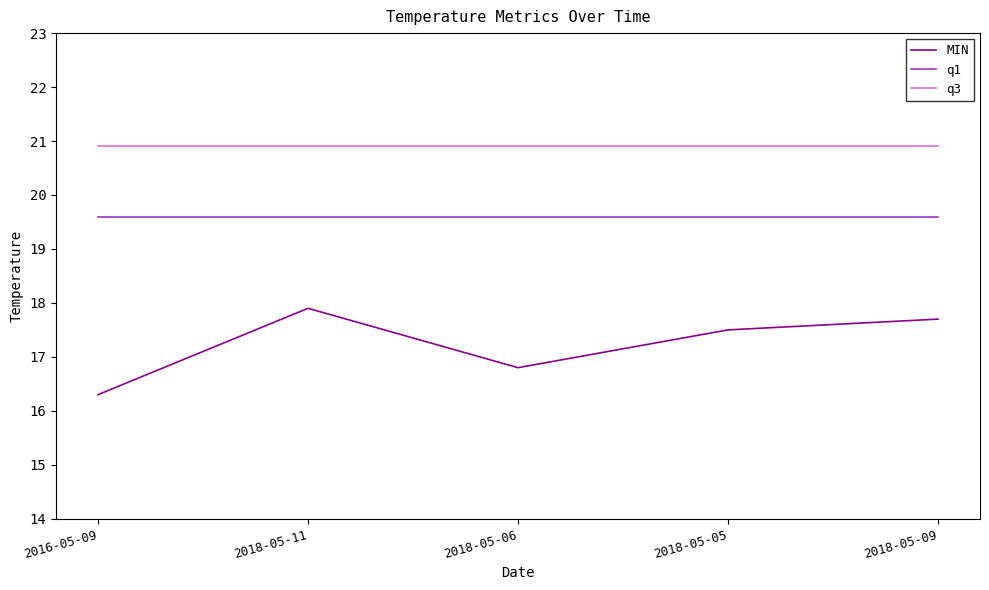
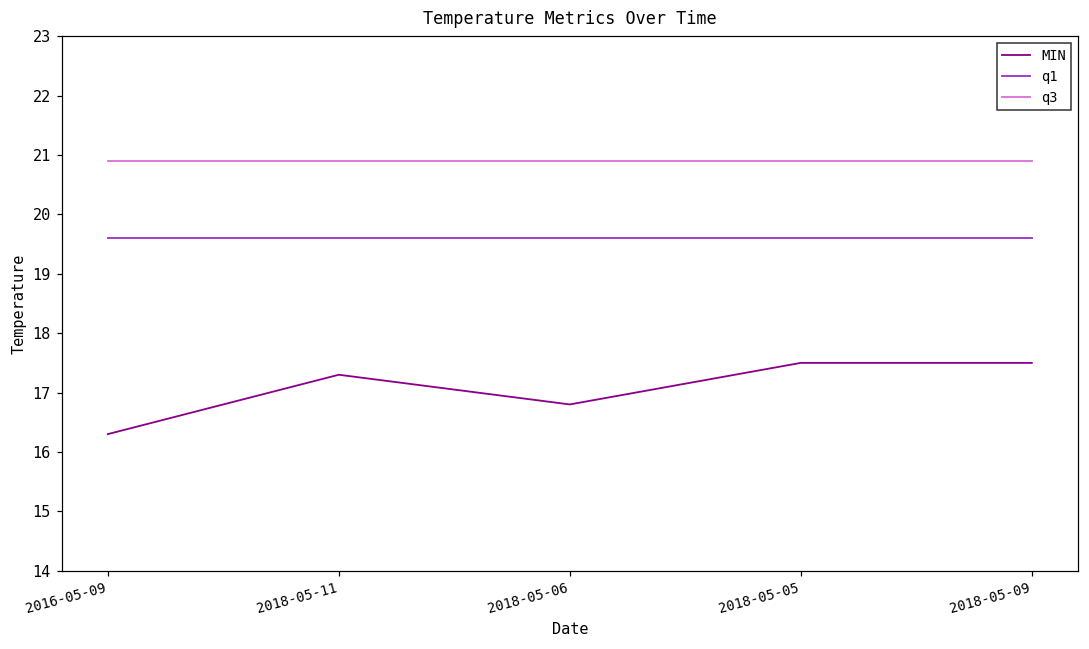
MIN, 2018-05-11: 17.9 -> 17.3
MIN, 2018-05-09: 17.7 -> 17.5
